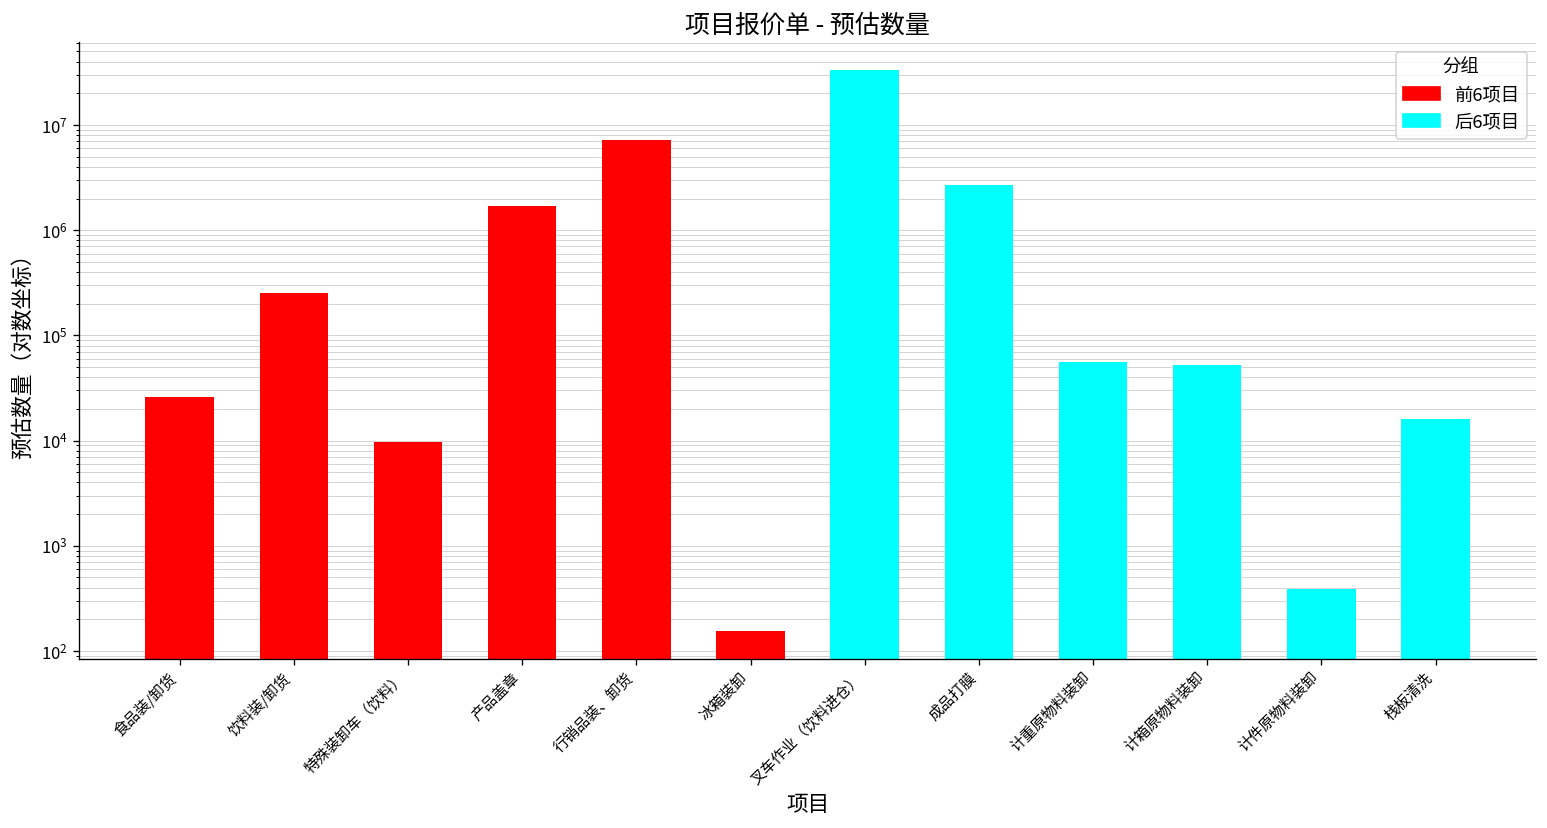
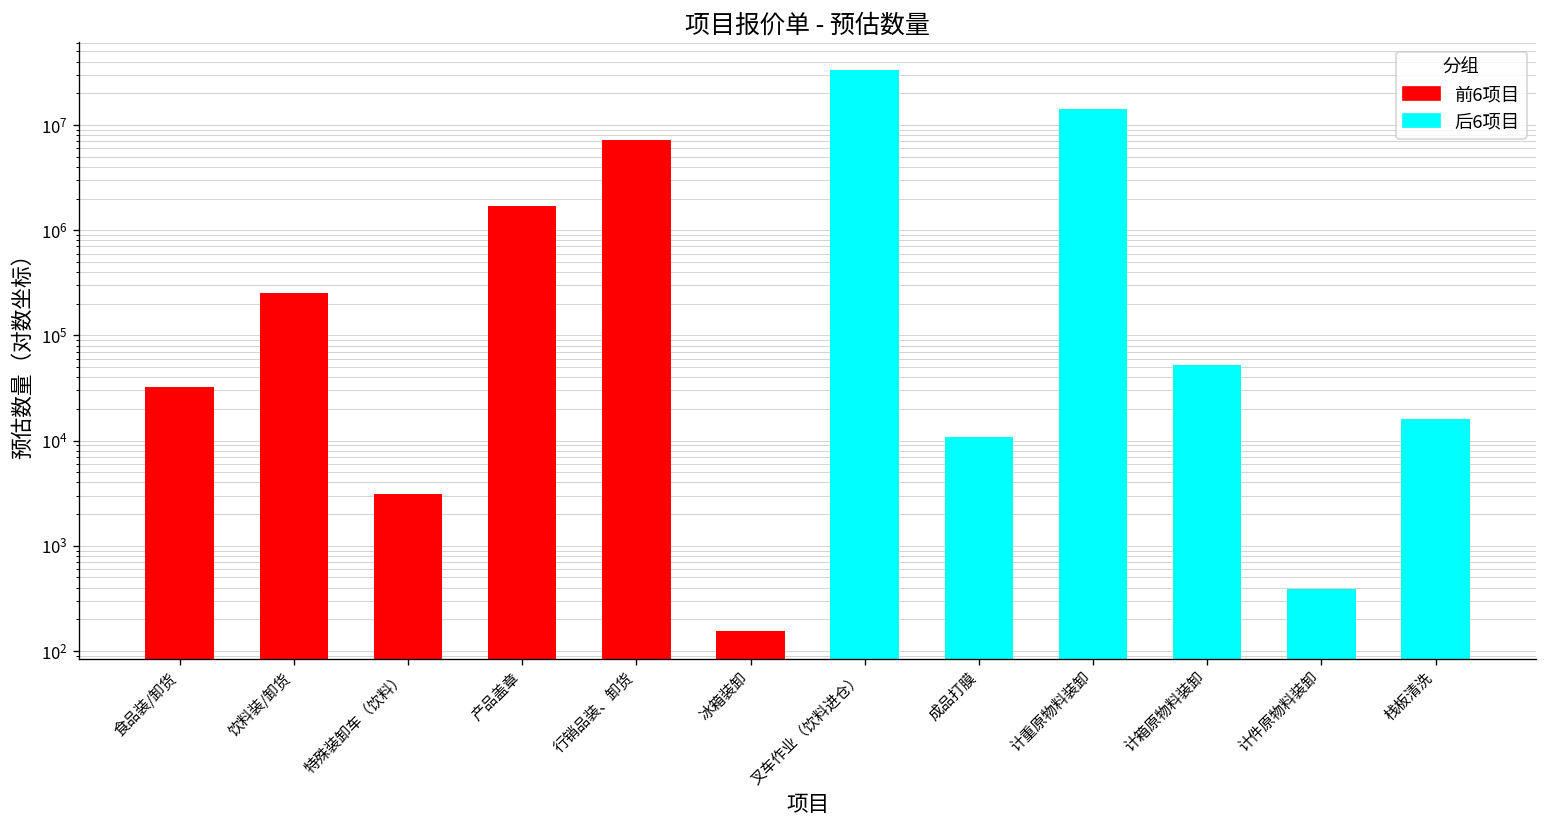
食品装/卸货: 26000 -> 32000
特殊装卸车（饮料）: 10000 -> 3100
成品打膜: 2700000 -> 11000
计重原物料装卸: 60000 -> 14000000
